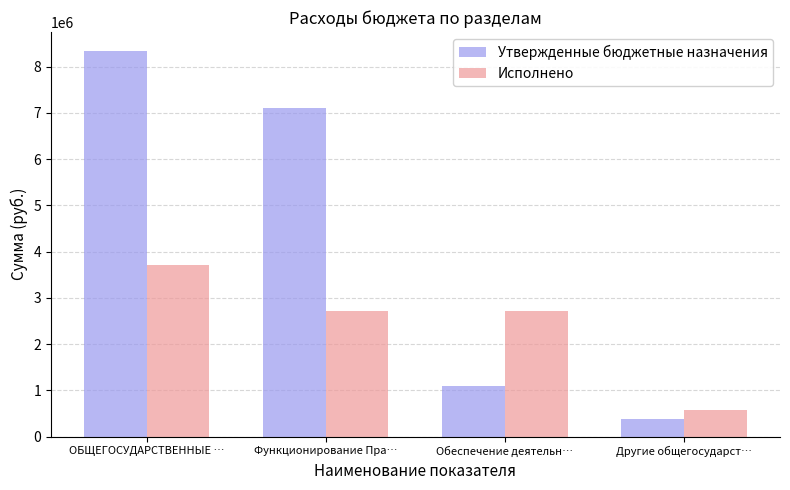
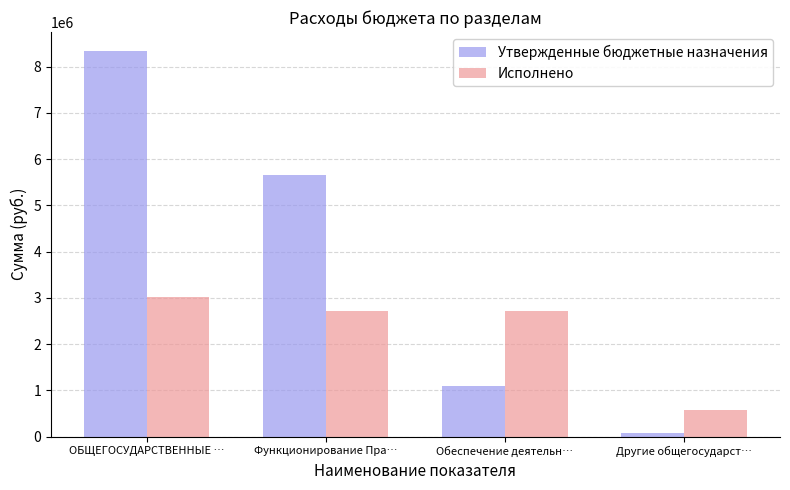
Исполнено, ОБЩЕГОСУДАРСТВЕННЫЕ …: 3700000 -> 3000000
Утвержденные бюджетные назначения, Функционирование Пра…: 7100000 -> 5700000
Утвержденные бюджетные назначения, Другие общегосударст…: 400000 -> 100000
